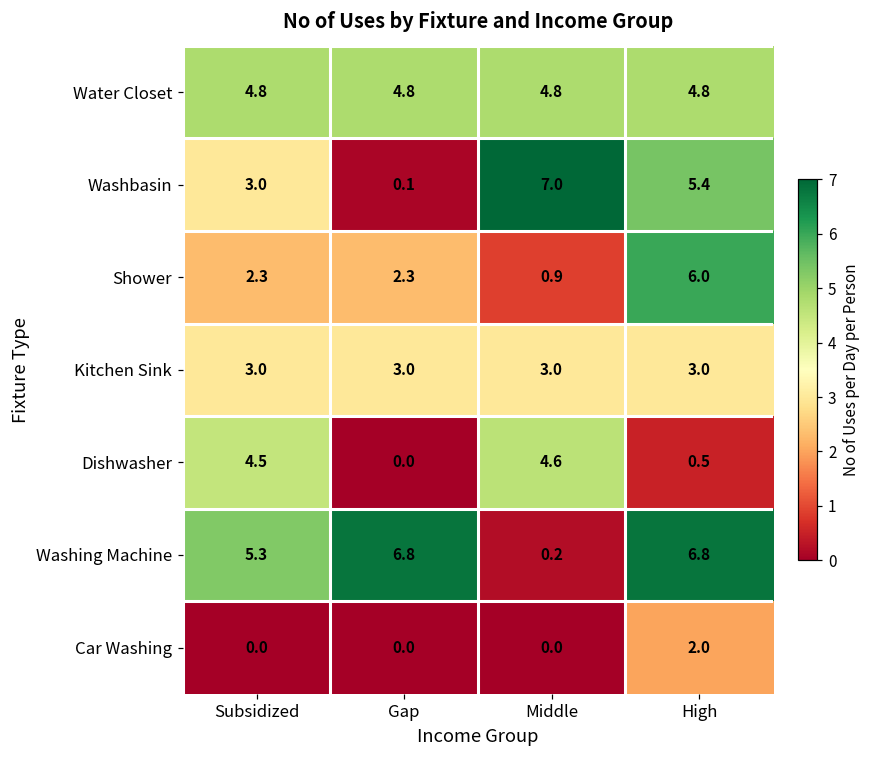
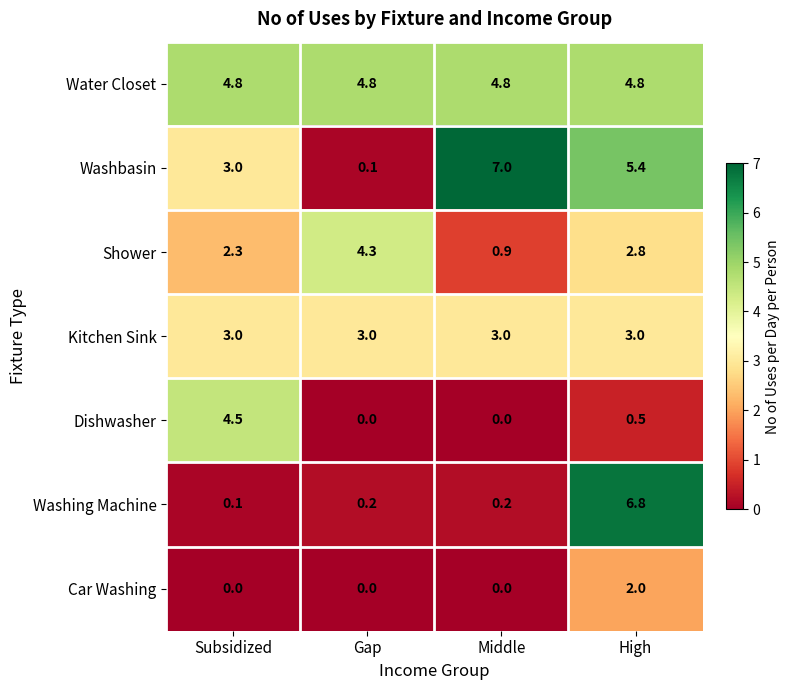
Shower, Gap: 2.3 -> 4.3
Shower, High: 6.0 -> 2.8
Dishwasher, Middle: 4.6 -> 0.0
Washing Machine, Subsidized: 5.3 -> 0.1
Washing Machine, Gap: 6.8 -> 0.2
